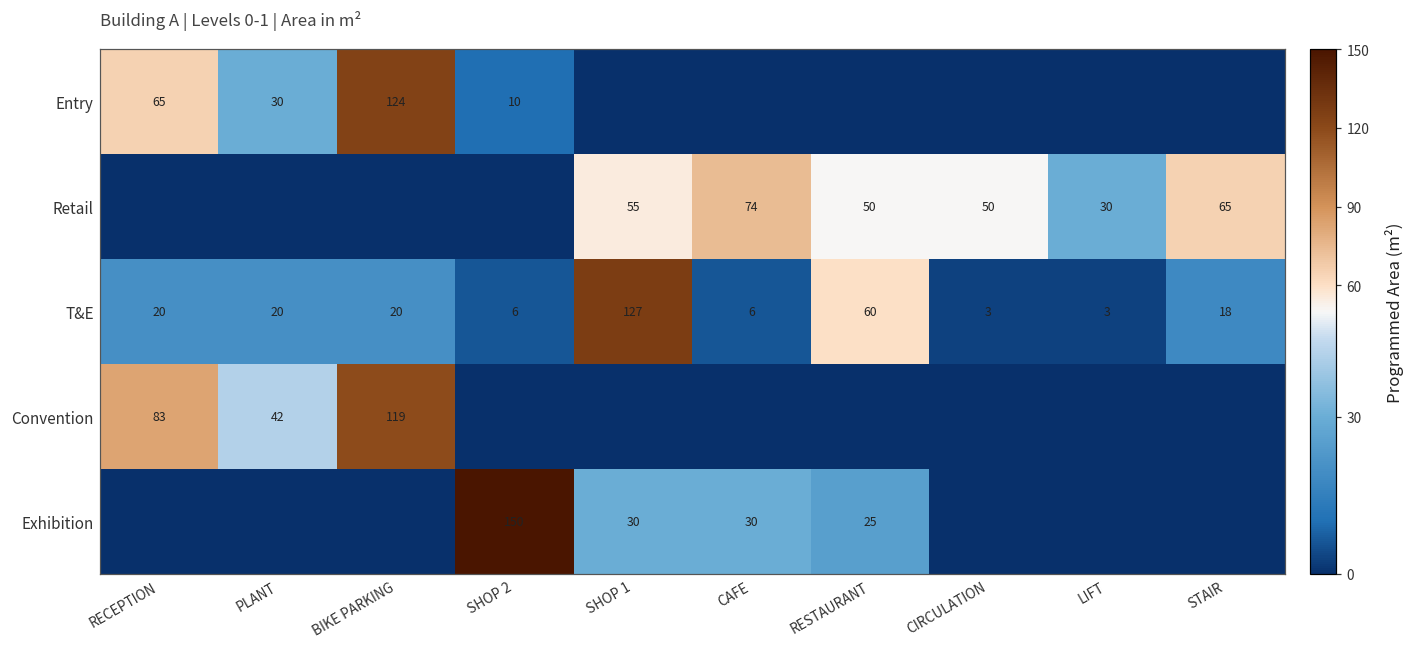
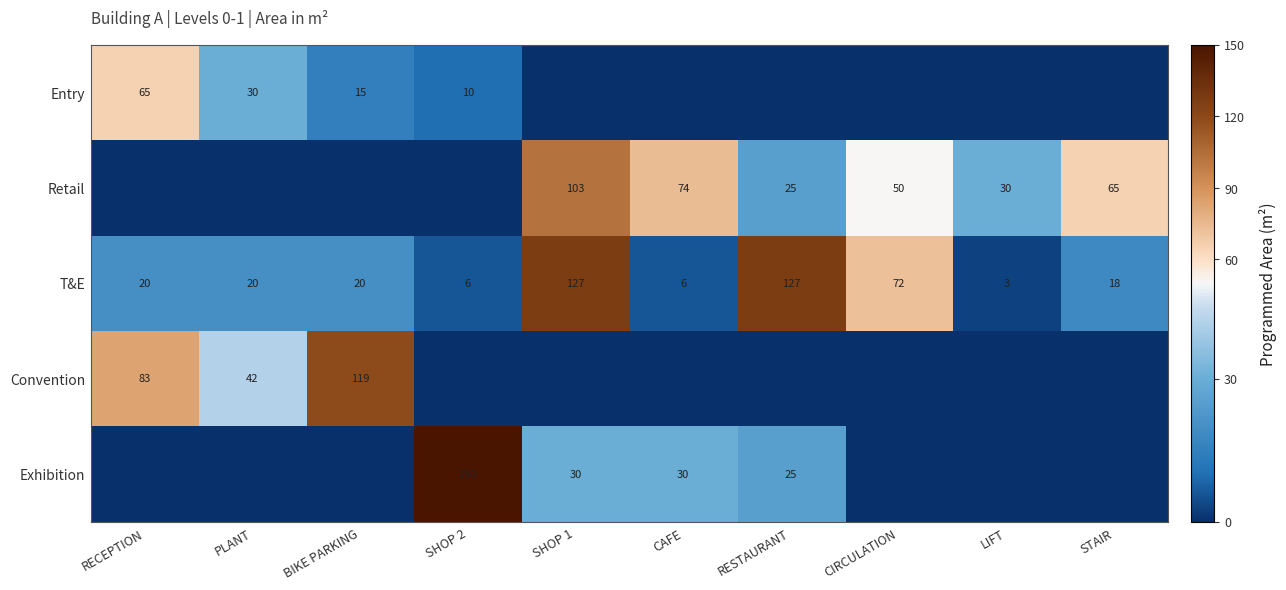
Entry, BIKE PARKING: 124 -> 15
Retail, SHOP 1: 55 -> 103
Retail, RESTAURANT: 50 -> 25
T&E, RESTAURANT: 60 -> 127
T&E, CIRCULATION: 3 -> 72
